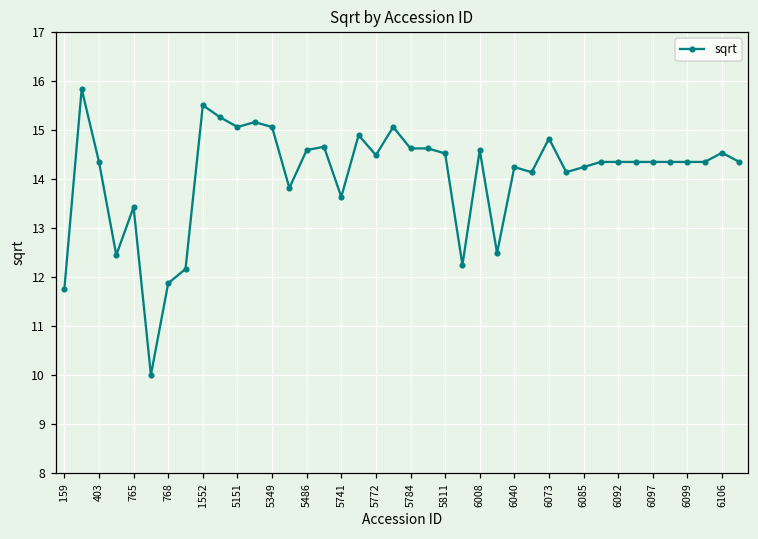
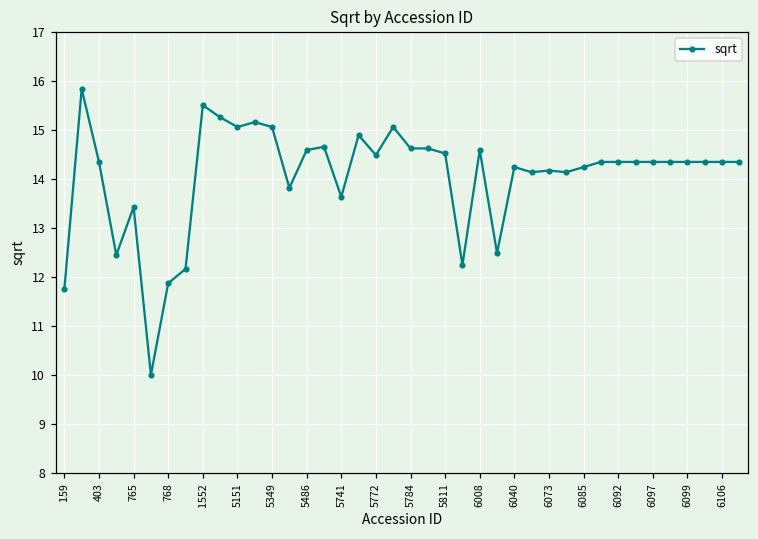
6073: 14.8 -> 14.2
6106: 14.5 -> 14.4
